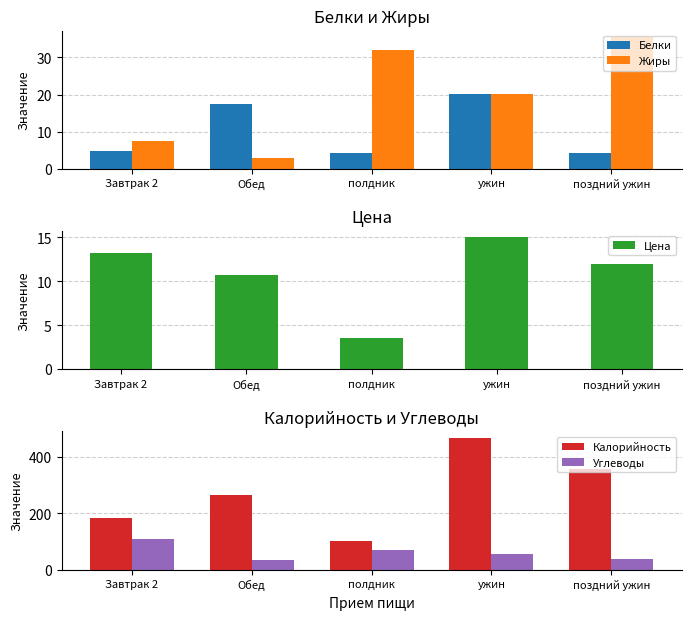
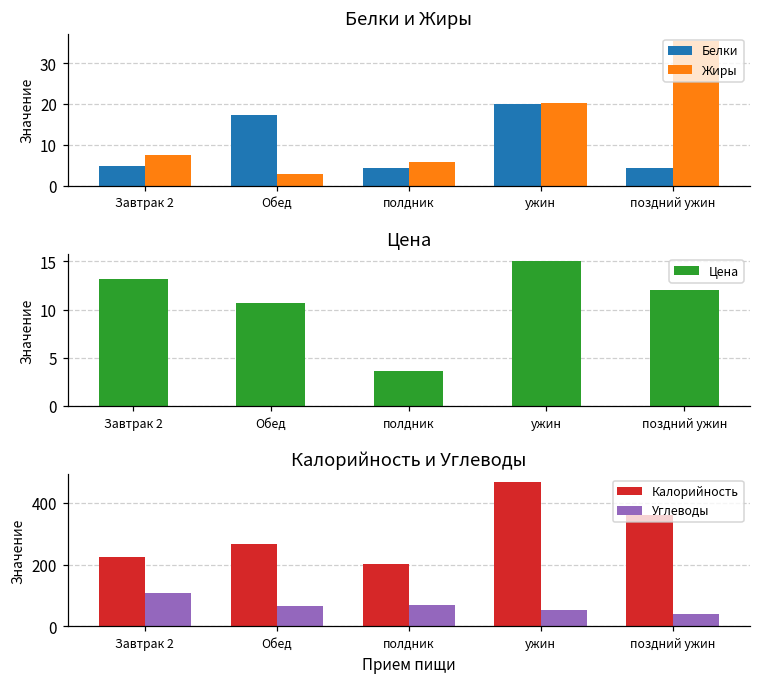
Белки и Жиры, Жиры, полдник: 32 -> 6
Калорийность и Углеводы, Калорийность, Завтрак 2: 180 -> 220
Калорийность и Углеводы, Углеводы, Обед: 30 -> 70
Калорийность и Углеводы, Калорийность, полдник: 100 -> 200
